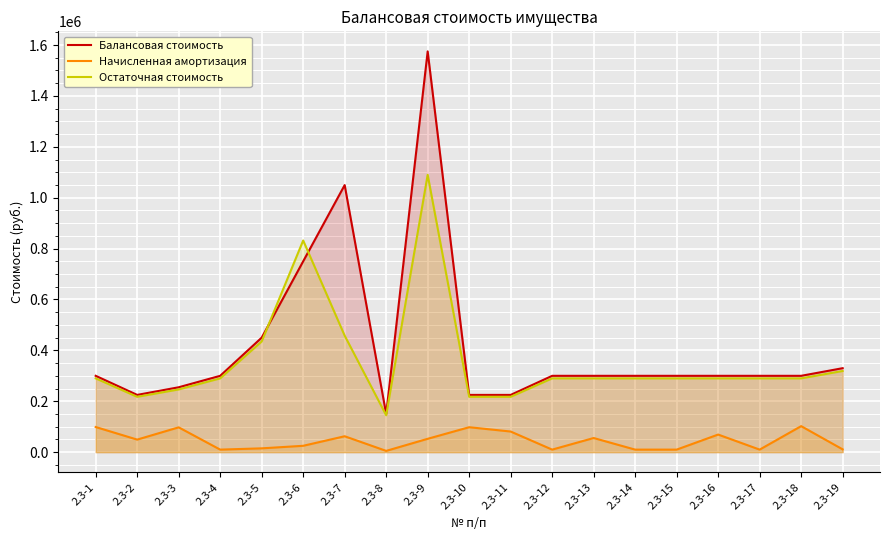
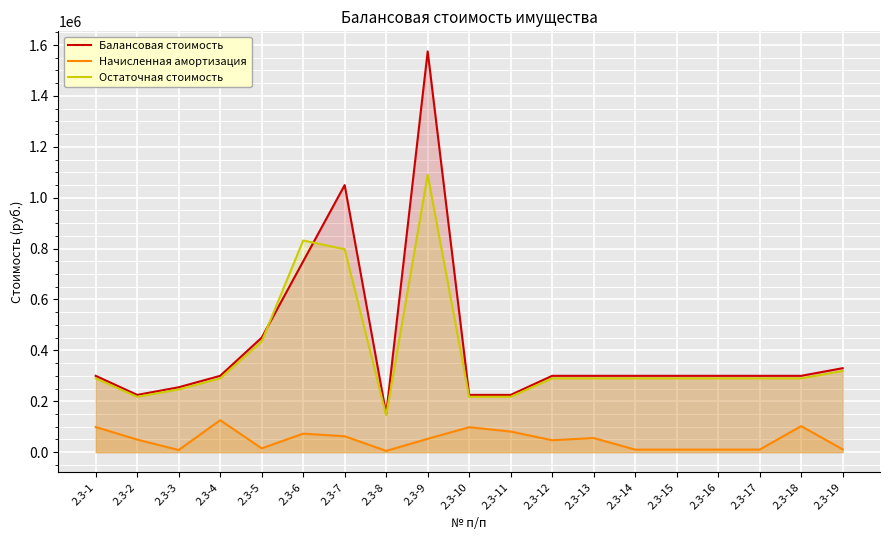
Начисленная амортизация, 2.3-3: 100000 -> 10000
Начисленная амортизация, 2.3-4: 10000 -> 130000
Начисленная амортизация, 2.3-6: 20000 -> 70000
Остаточная стоимость, 2.3-7: 460000 -> 800000
Начисленная амортизация, 2.3-12: 10000 -> 50000
Начисленная амортизация, 2.3-16: 70000 -> 10000
